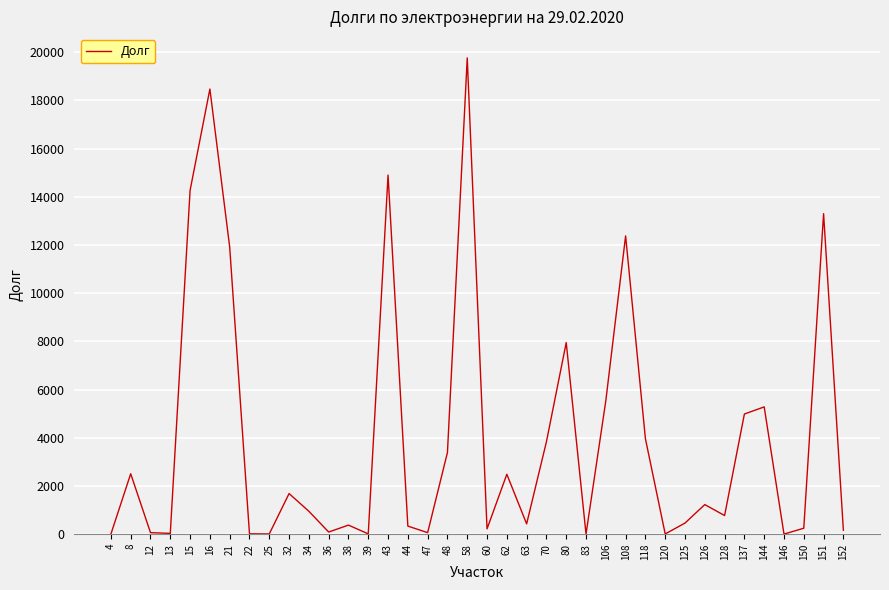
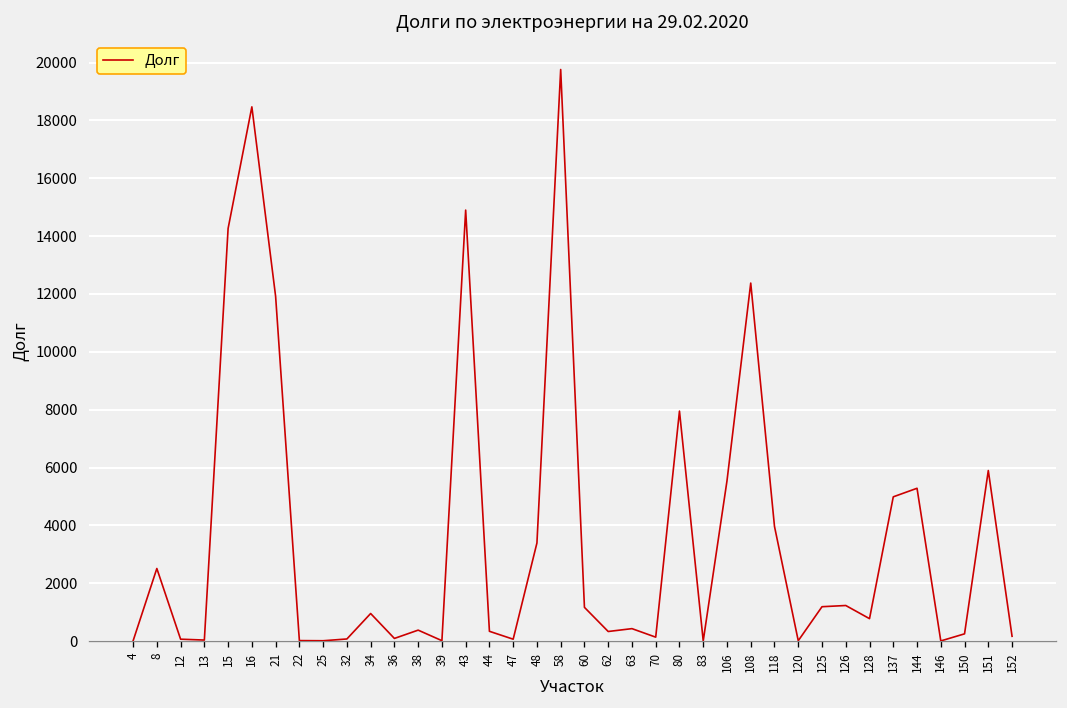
32: 1700 -> 100
60: 200 -> 1200
62: 2500 -> 300
70: 3800 -> 100
125: 500 -> 1200
151: 13300 -> 5900
